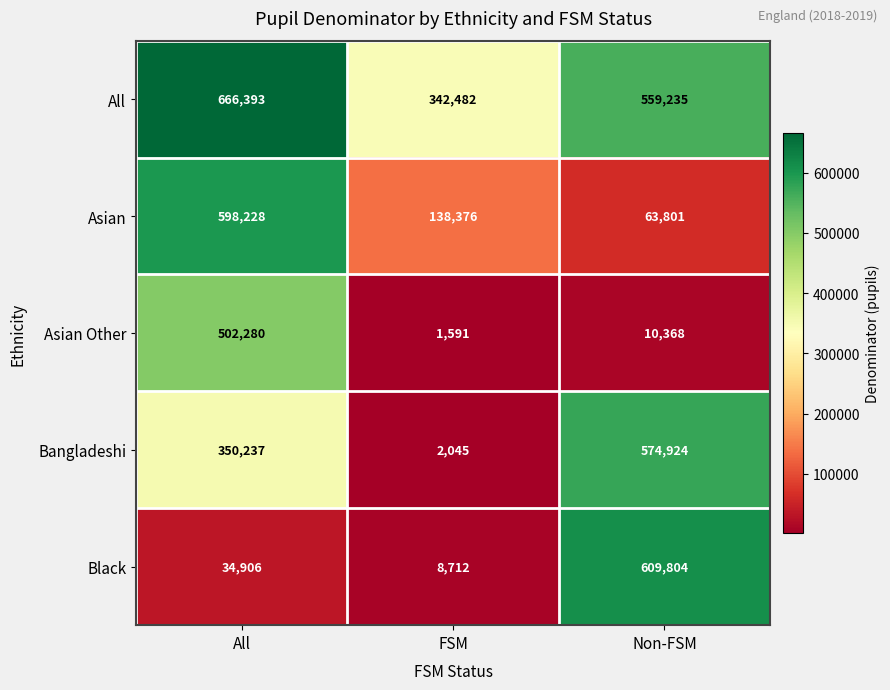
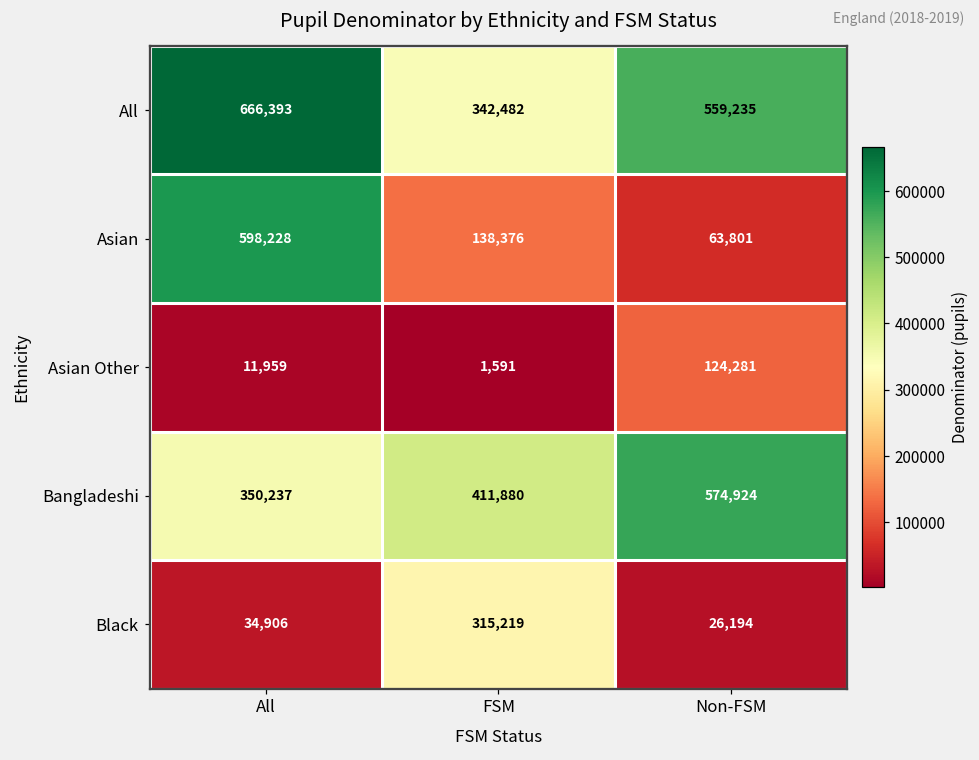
Asian Other, All: 502,280 -> 11,959
Asian Other, Non-FSM: 10,368 -> 124,281
Bangladeshi, FSM: 2,045 -> 411,880
Black, FSM: 8,712 -> 315,219
Black, Non-FSM: 609,804 -> 26,194
